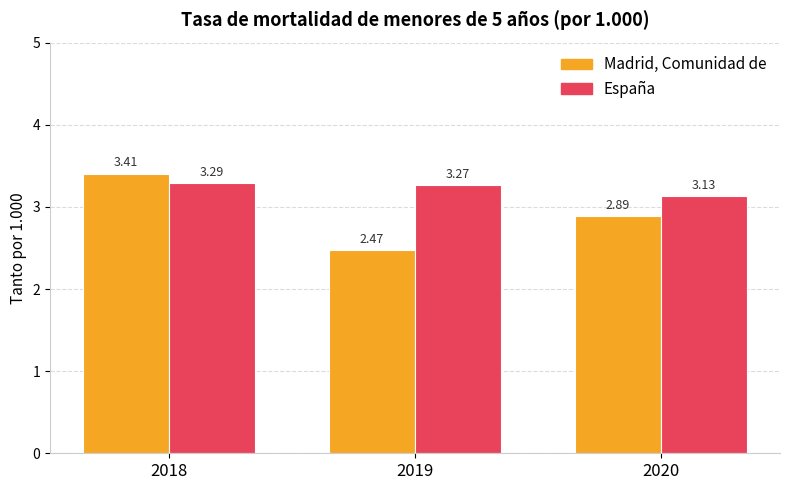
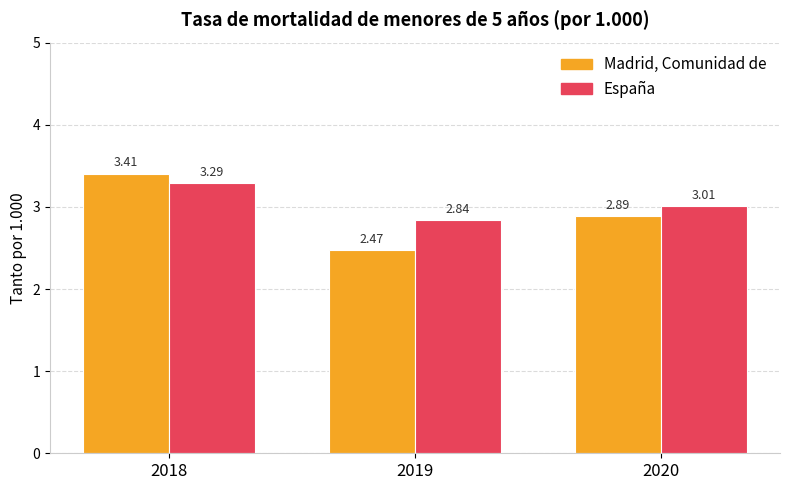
España, 2019: 3.27 -> 2.84
España, 2020: 3.13 -> 3.01
